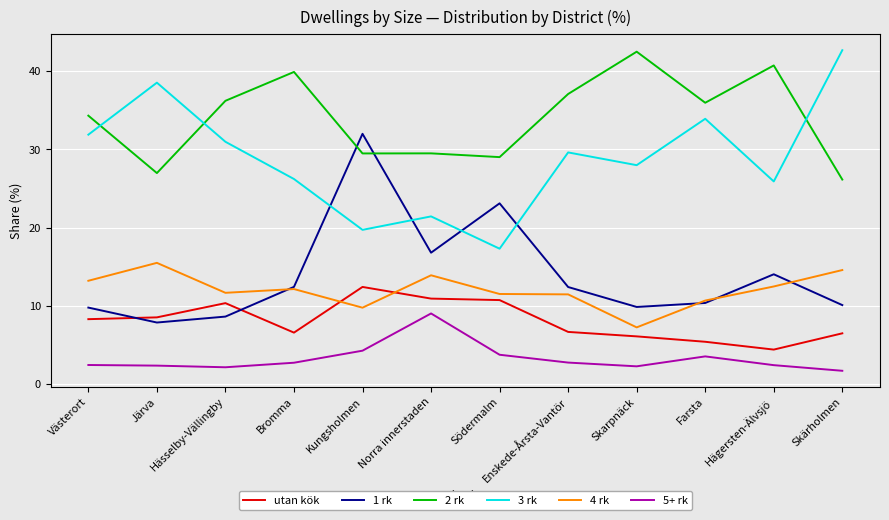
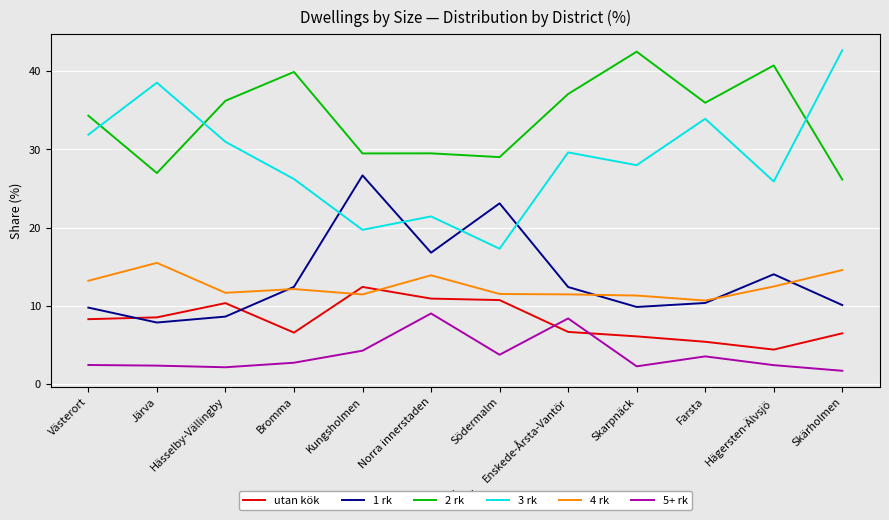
1 rk, Kungsholmen: 32 -> 27
4 rk, Kungsholmen: 10 -> 11
5+ rk, Enskede-Årsta-Vantör: 3 -> 8
4 rk, Skarpnäck: 7 -> 11
